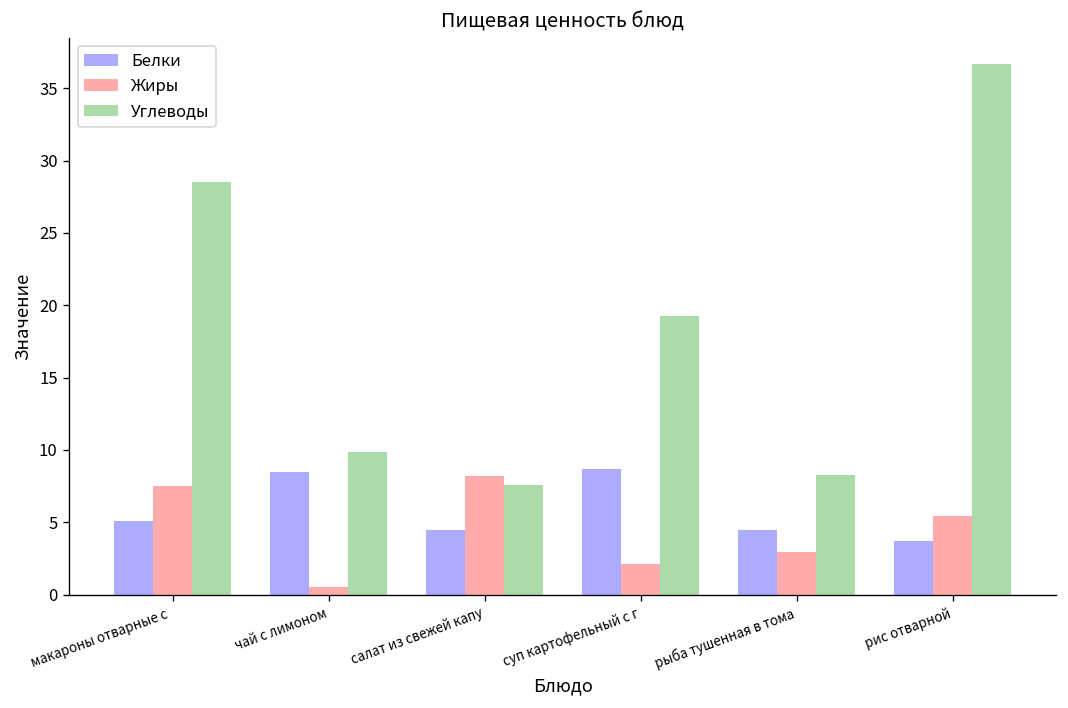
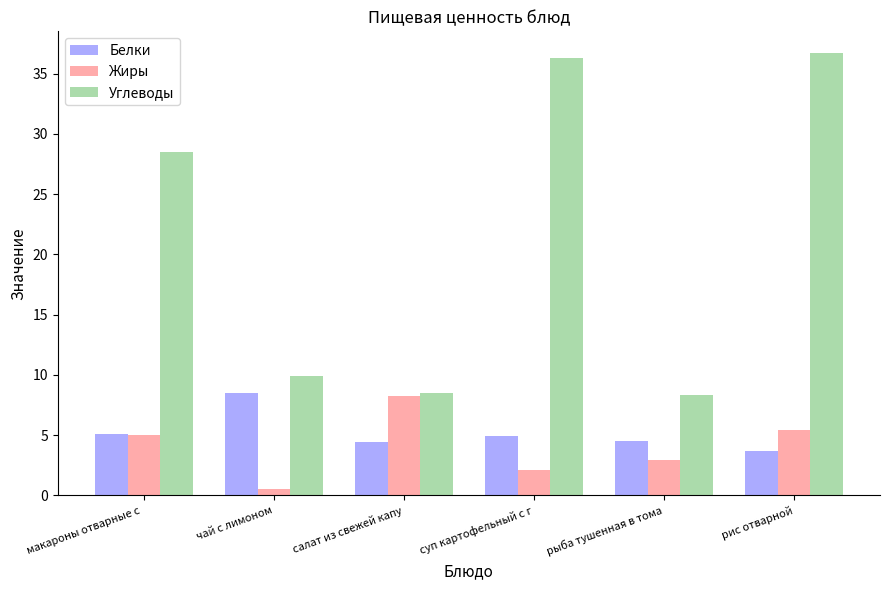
Жиры, макароны отварные с: 7.5 -> 5.0
Углеводы, салат из свежей капу: 7.6 -> 8.5
Белки, суп картофельный с г: 8.7 -> 4.9
Углеводы, суп картофельный с г: 19.2 -> 36.3
